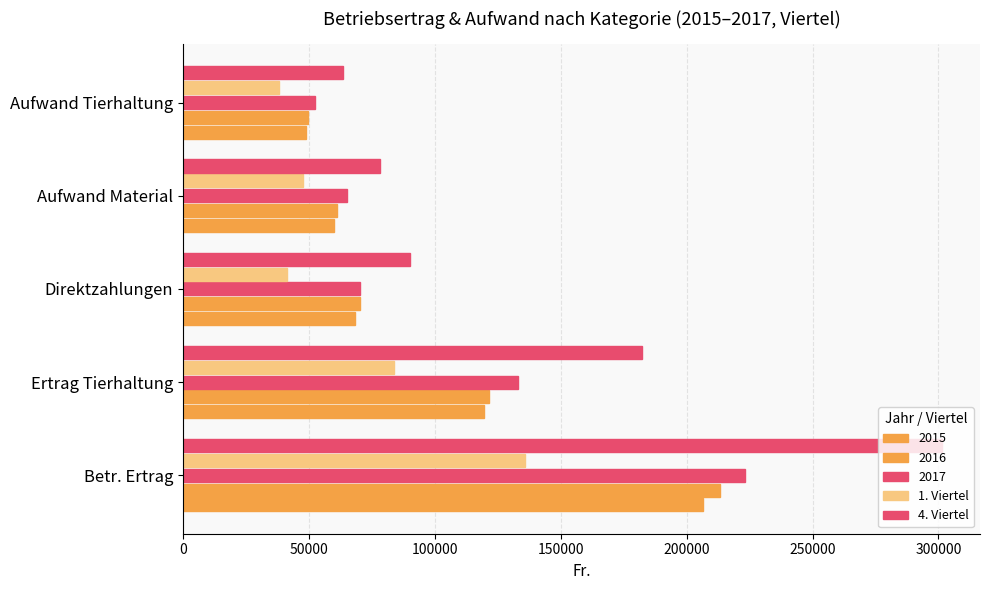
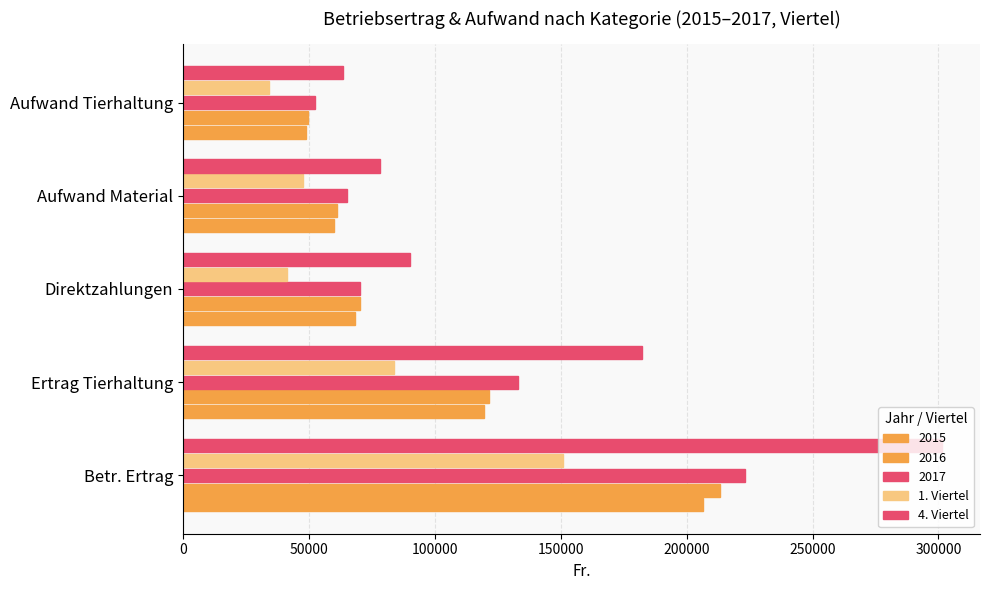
1. Viertel, Aufwand Tierhaltung: 38000 -> 34000
1. Viertel, Betr. Ertrag: 136000 -> 151000
